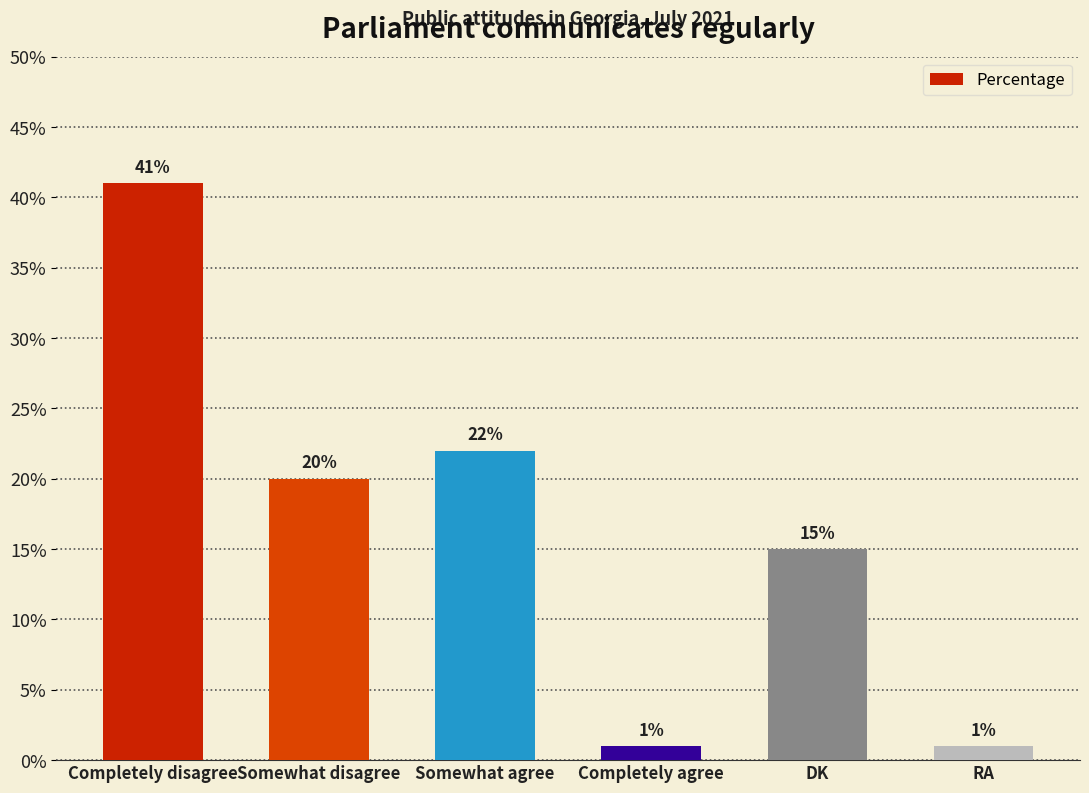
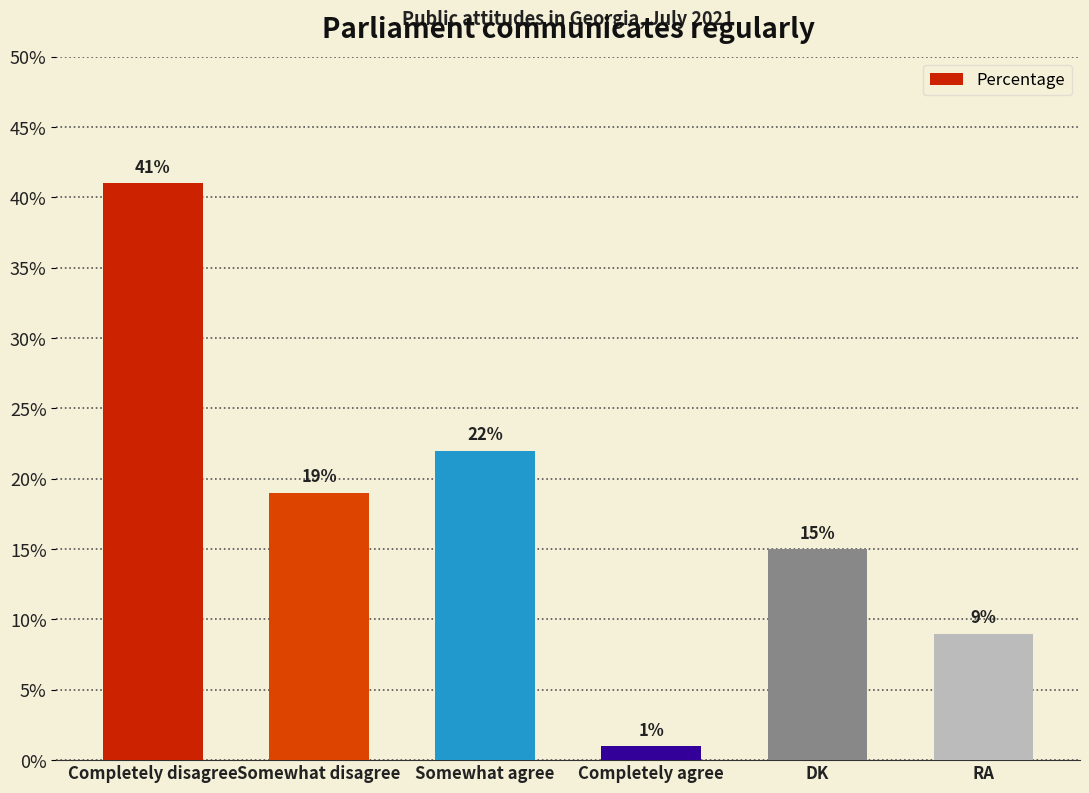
Somewhat disagree: 20% -> 19%
RA: 1% -> 9%
